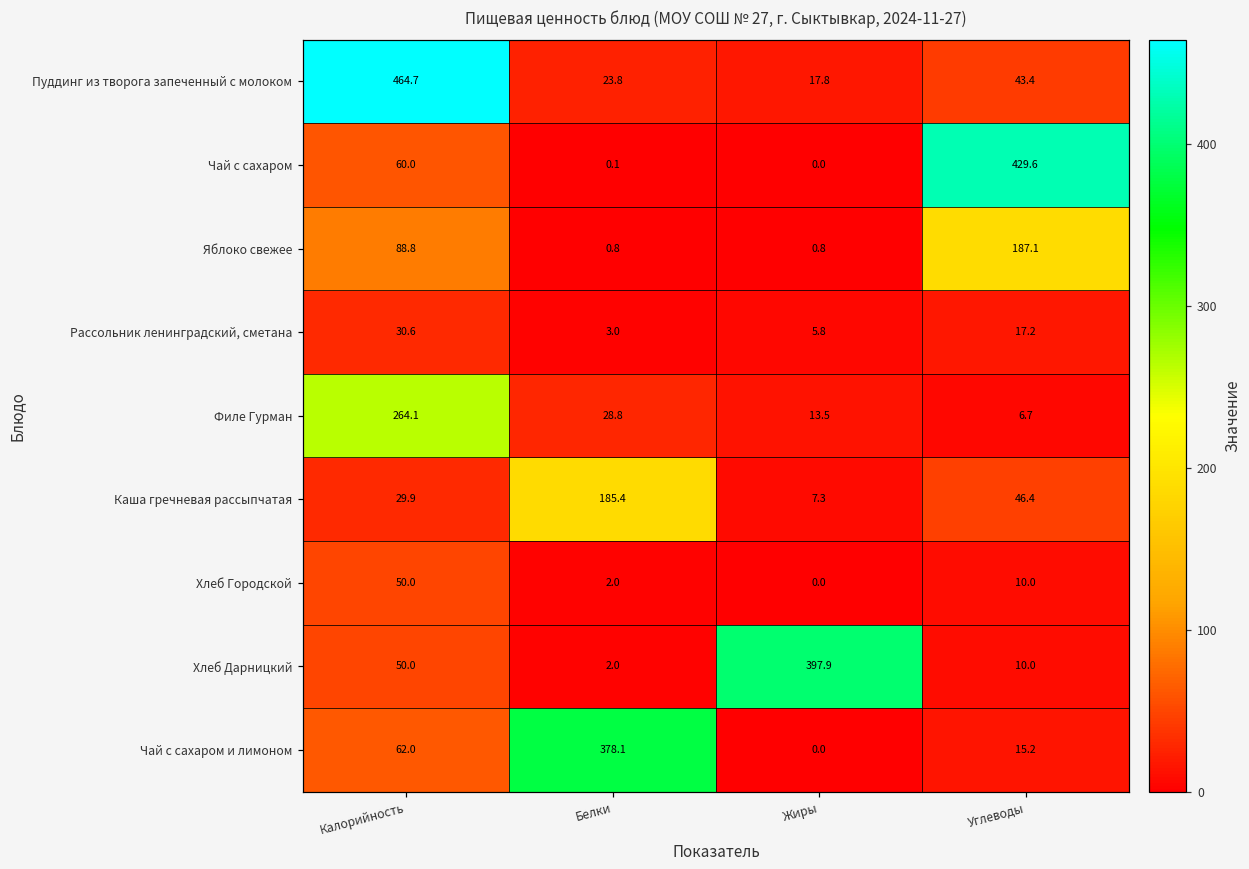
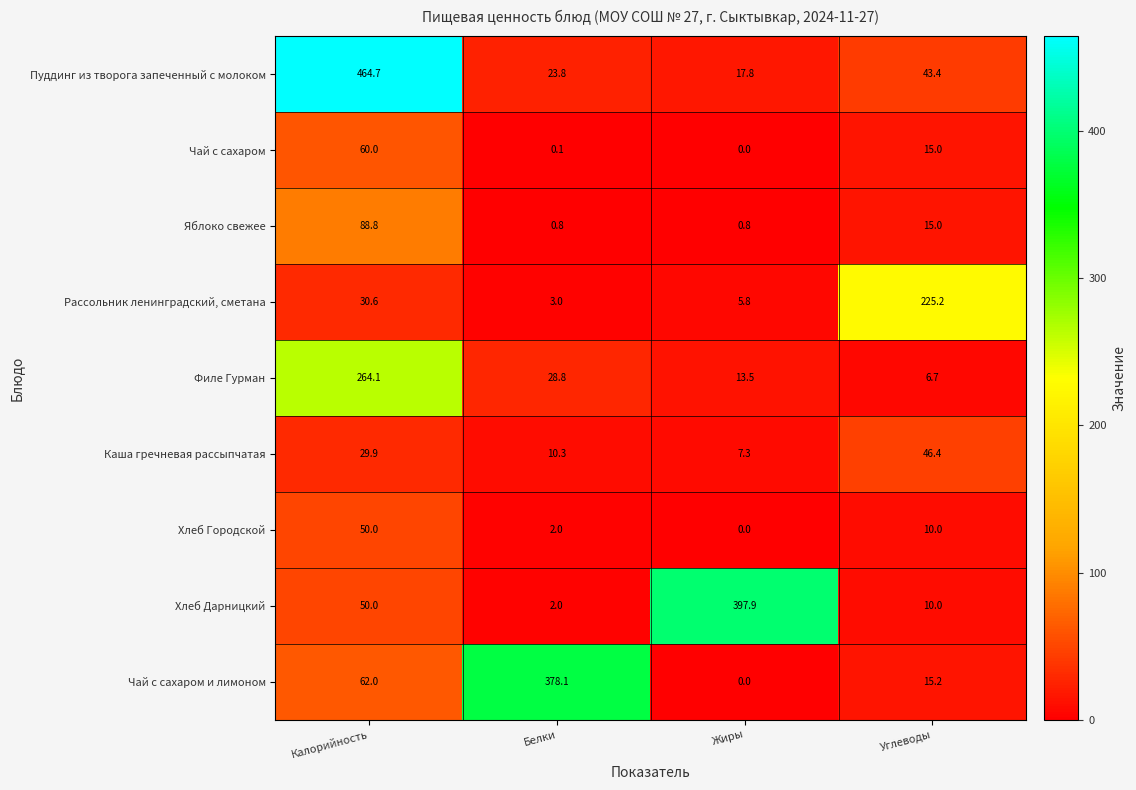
Чай с сахаром, Углеводы: 429.6 -> 15.0
Яблоко свежее, Углеводы: 187.1 -> 15.0
Рассольник ленинградский, сметана, Углеводы: 17.2 -> 225.2
Каша гречневая рассыпчатая, Белки: 185.4 -> 10.3
